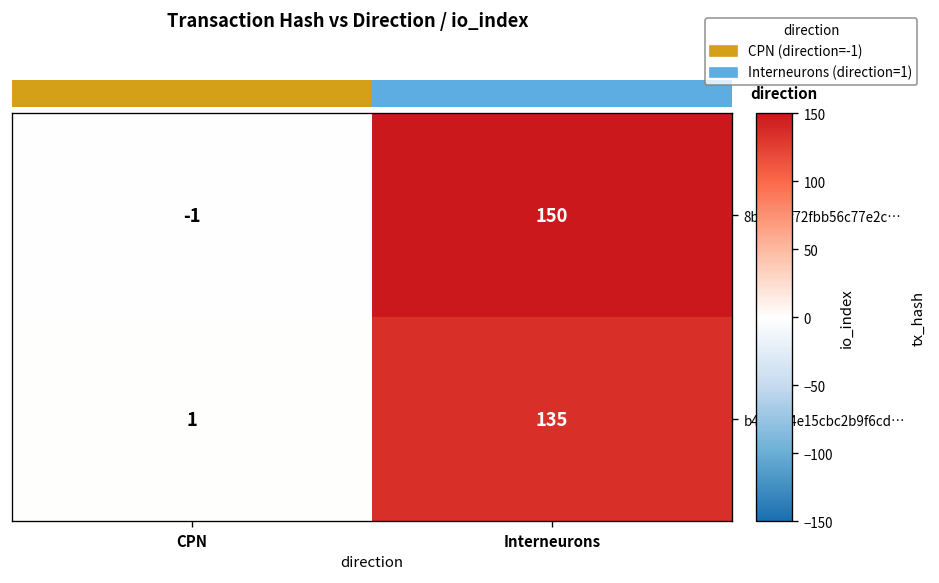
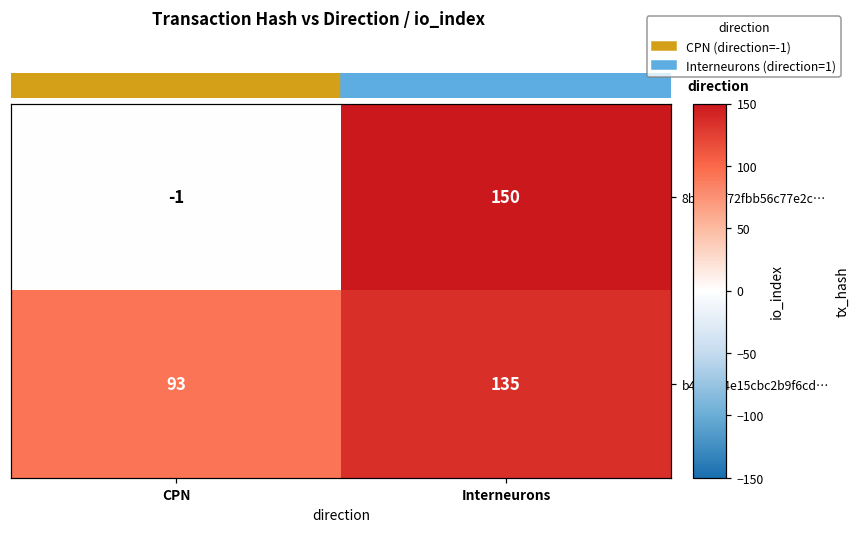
b49de04e15cbc2b9f6cd…, CPN: 1 -> 93
